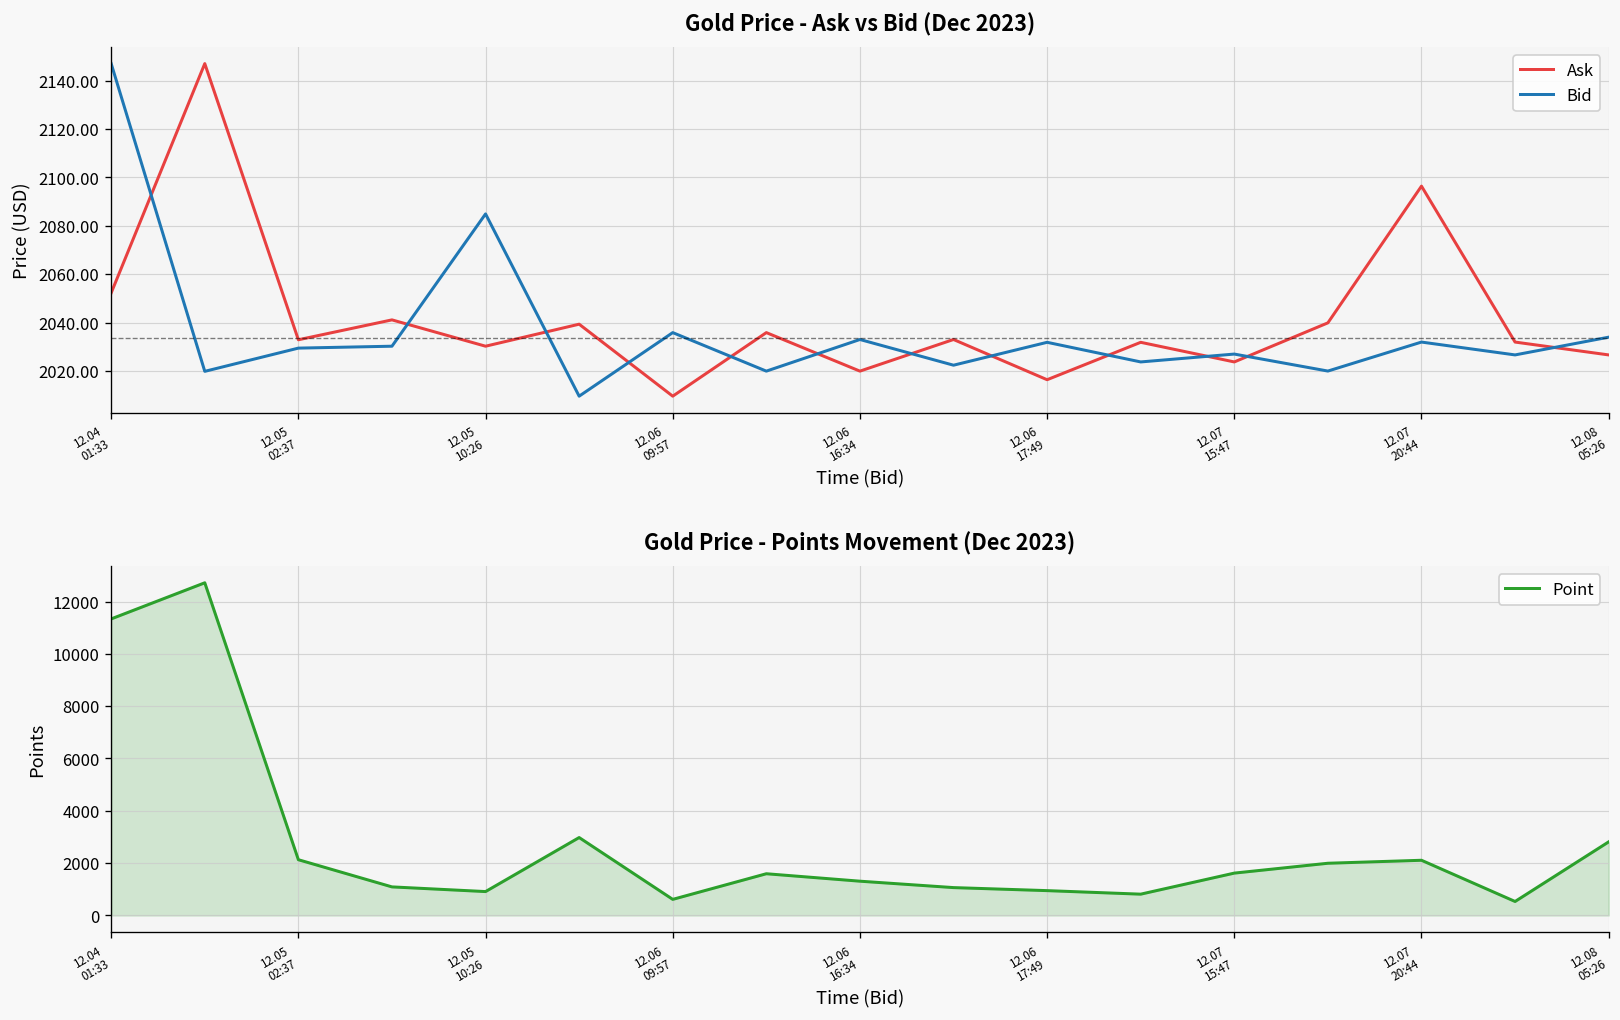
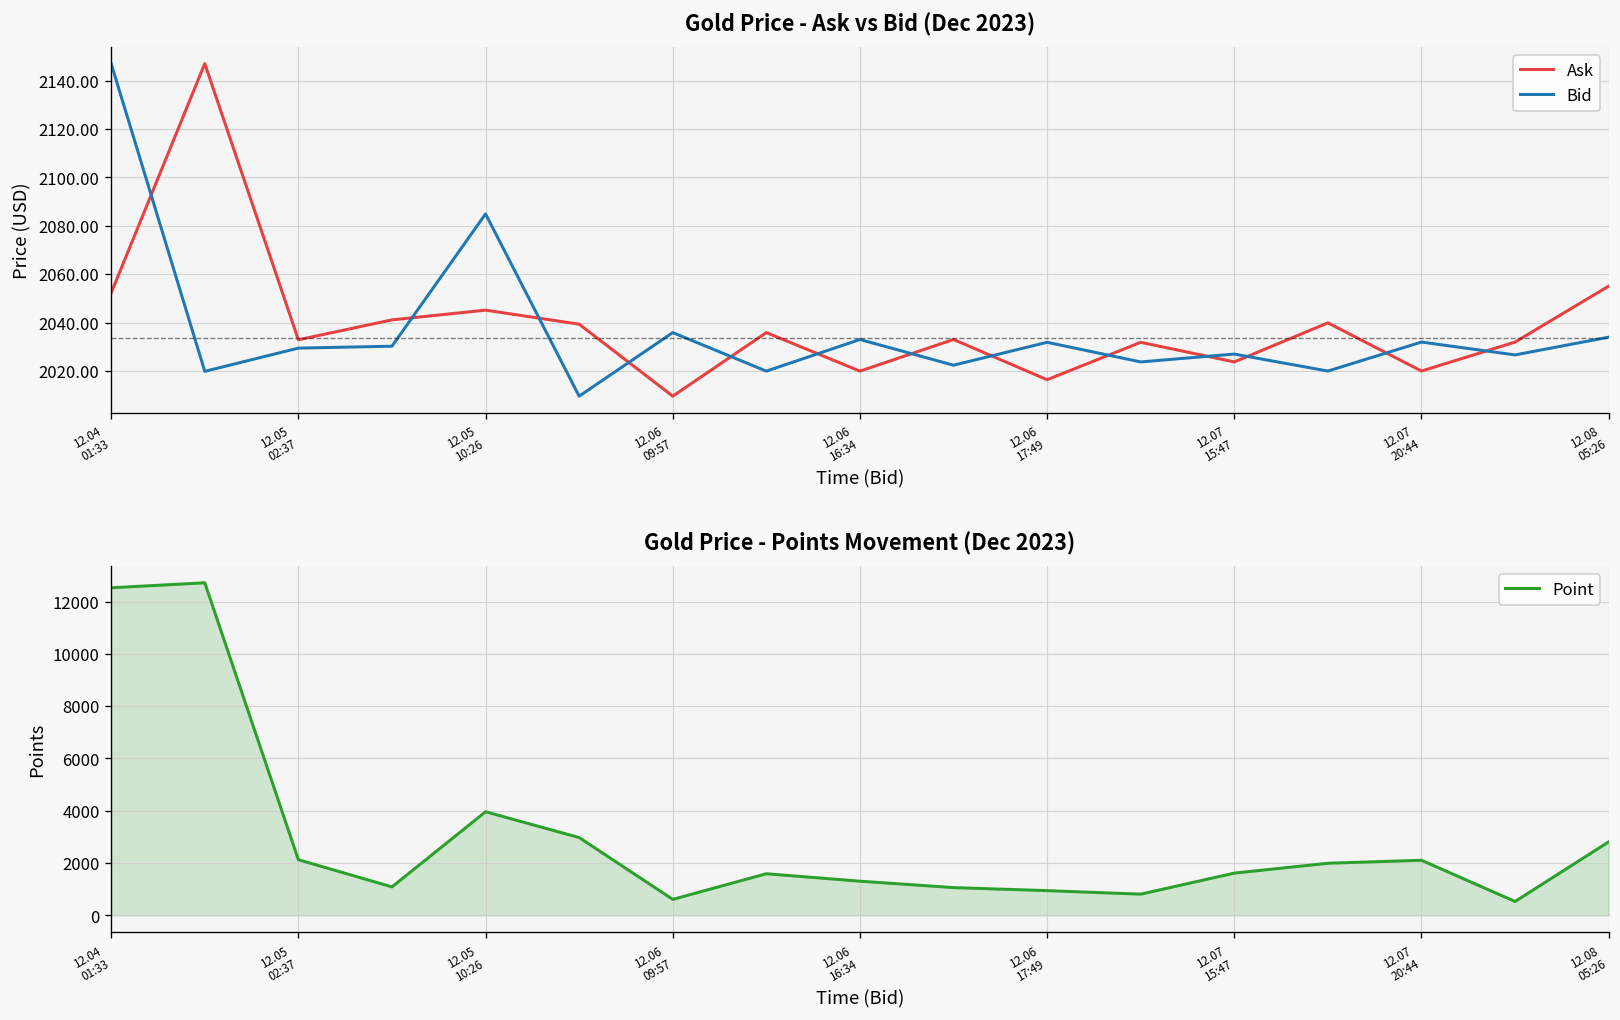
Gold Price - Ask vs Bid (Dec 2023), Ask, 12.05 10:26: 2030 -> 2045
Gold Price - Ask vs Bid (Dec 2023), Ask, 12.07 20:44: 2096 -> 2020
Gold Price - Ask vs Bid (Dec 2023), Ask, 12.08 05:26: 2027 -> 2055
Gold Price - Points Movement (Dec 2023), 12.04 01:33: 11300 -> 12500
Gold Price - Points Movement (Dec 2023), 12.05 10:26: 900 -> 4000
